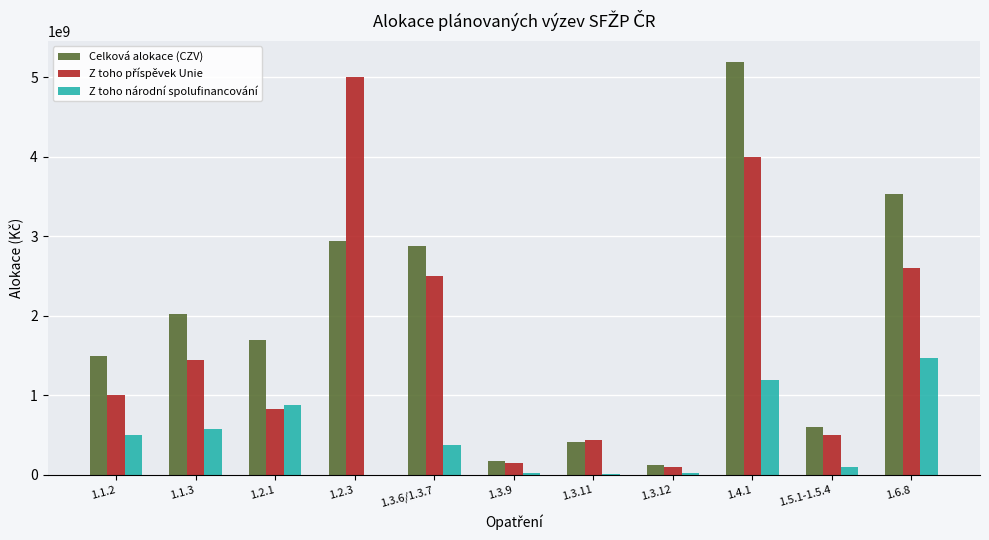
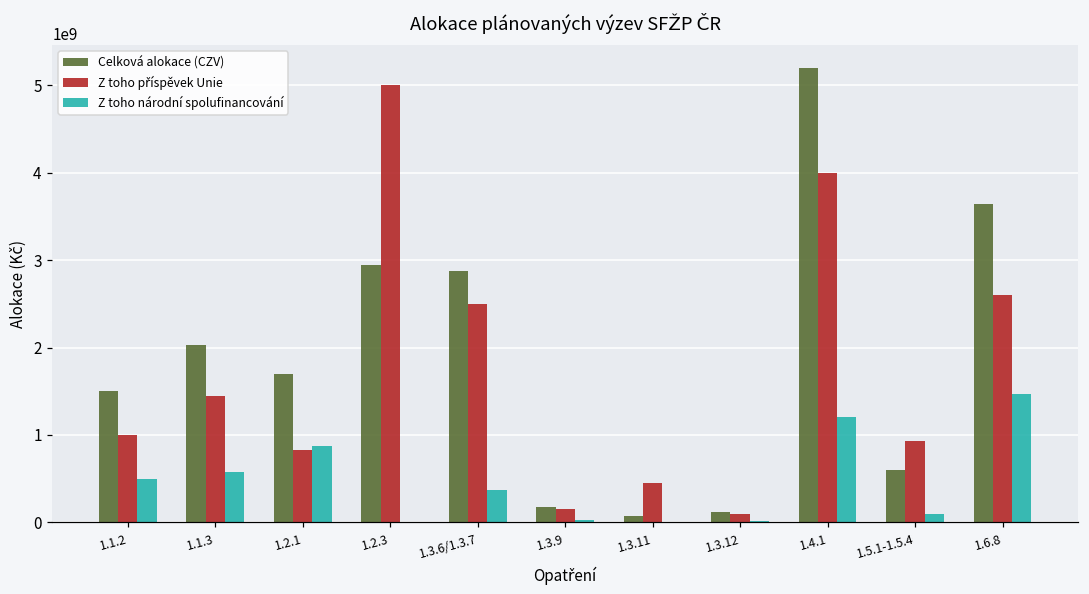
Celková alokace (CZV), 1.3.11: 400000000 -> 100000000
Z toho příspěvek Unie, 1.5.1-1.5.4: 500000000 -> 900000000
Celková alokace (CZV), 1.6.8: 3500000000 -> 3600000000
